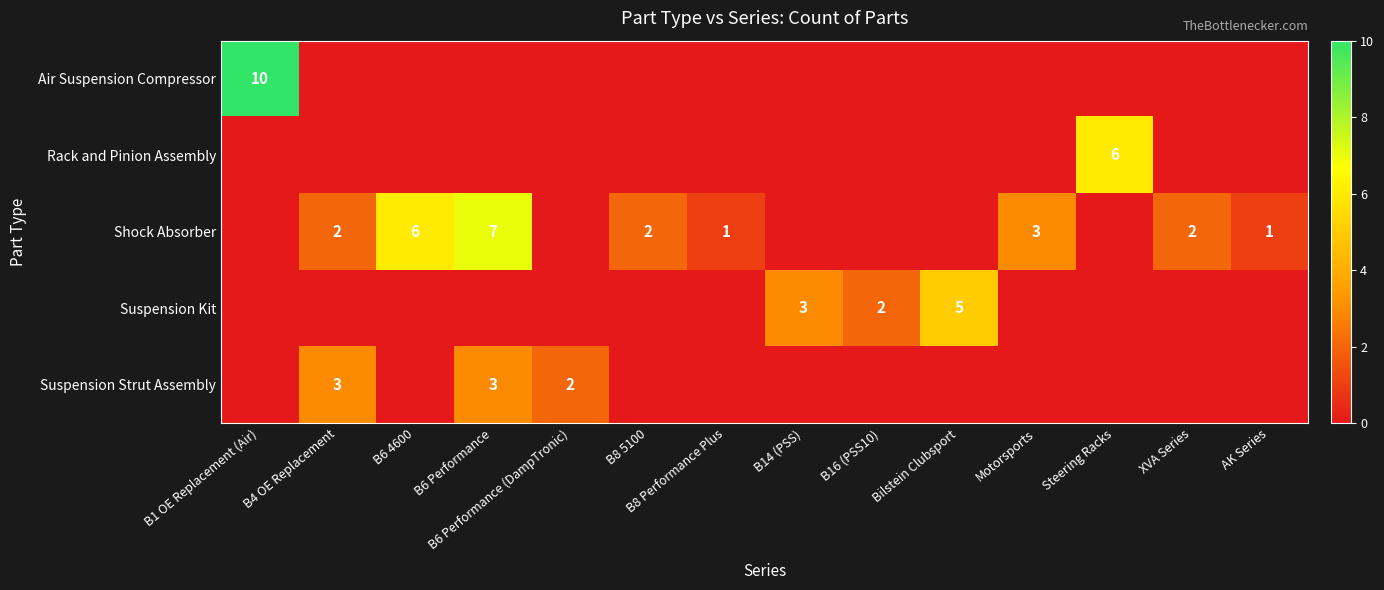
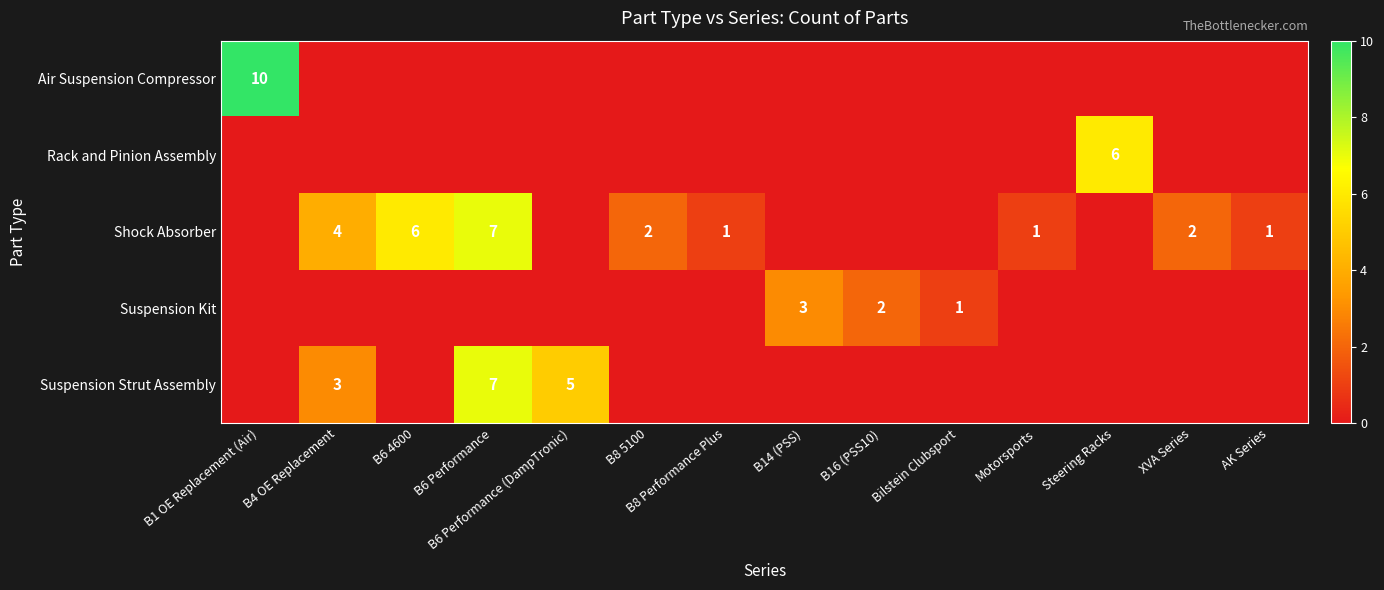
Shock Absorber, B4 OE Replacement: 2 -> 4
Shock Absorber, Motorsports: 3 -> 1
Suspension Kit, Bilstein Clubsport: 5 -> 1
Suspension Strut Assembly, B6 Performance: 3 -> 7
Suspension Strut Assembly, B6 Performance (DampTronic): 2 -> 5
